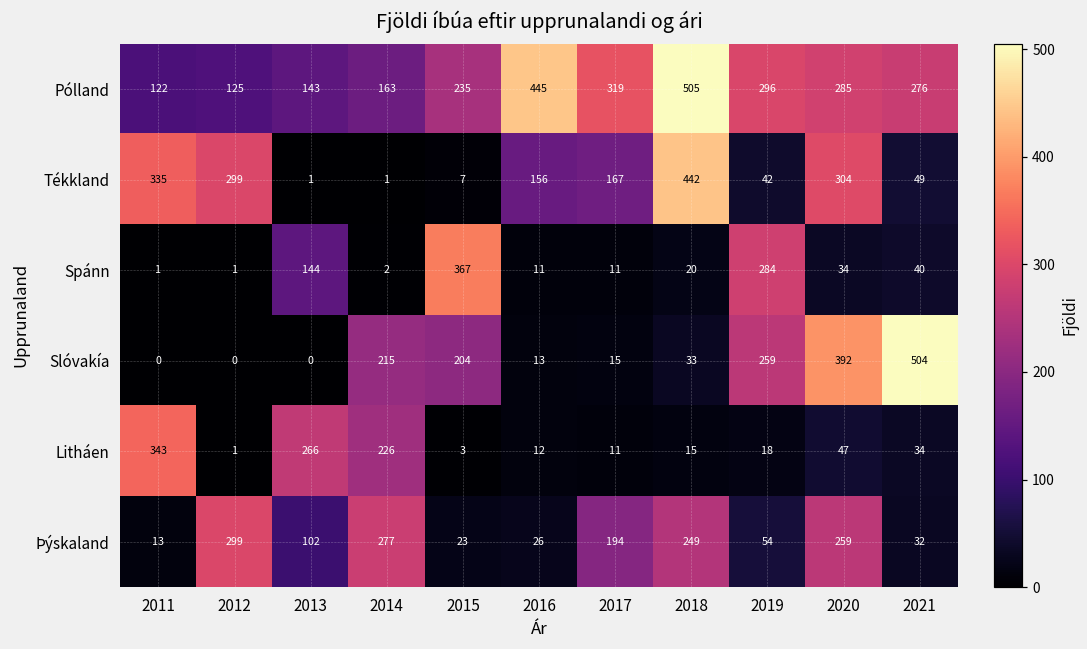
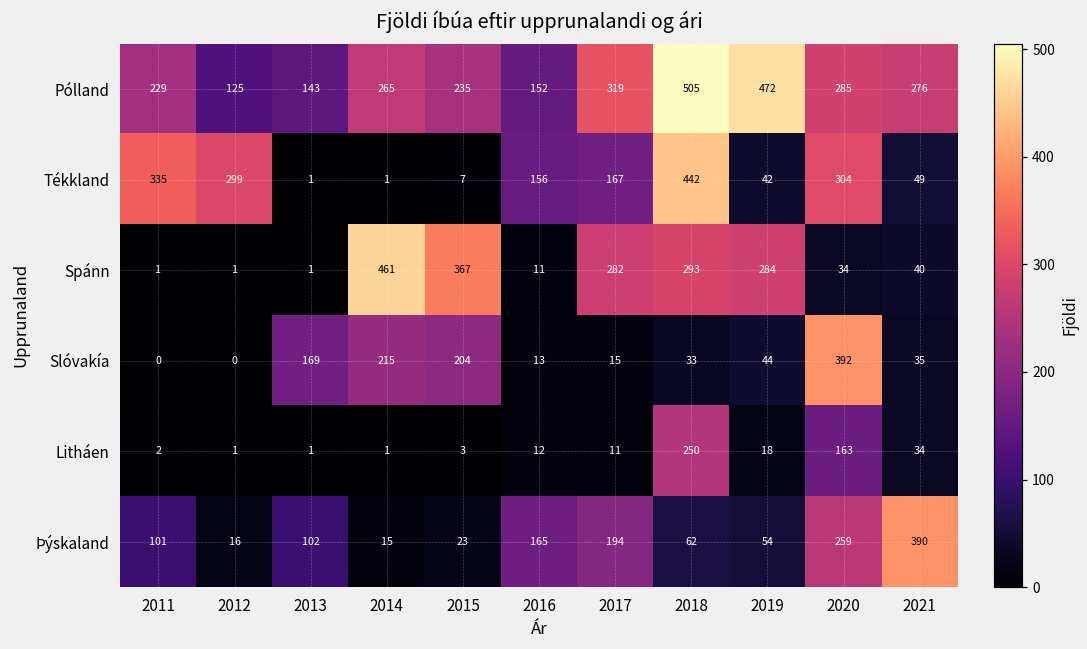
Pólland, 2011: 122 -> 229
Pólland, 2014: 163 -> 265
Pólland, 2016: 445 -> 152
Pólland, 2019: 296 -> 472
Spánn, 2013: 144 -> 1
Spánn, 2014: 2 -> 461
Spánn, 2017: 11 -> 282
Spánn, 2018: 20 -> 293
Slóvakía, 2013: 0 -> 169
Slóvakía, 2019: 259 -> 44
Slóvakía, 2021: 504 -> 35
Litháen, 2011: 343 -> 2
Litháen, 2013: 266 -> 1
Litháen, 2014: 226 -> 1
Litháen, 2018: 15 -> 250
Litháen, 2020: 47 -> 163
Þýskaland, 2011: 13 -> 101
Þýskaland, 2012: 299 -> 16
Þýskaland, 2014: 277 -> 15
Þýskaland, 2016: 26 -> 165
Þýskaland, 2018: 249 -> 62
Þýskaland, 2021: 32 -> 390
